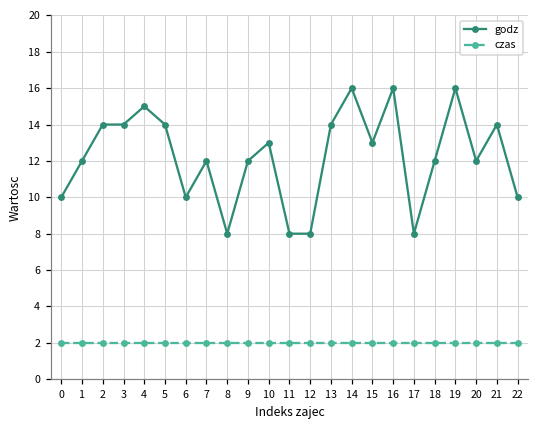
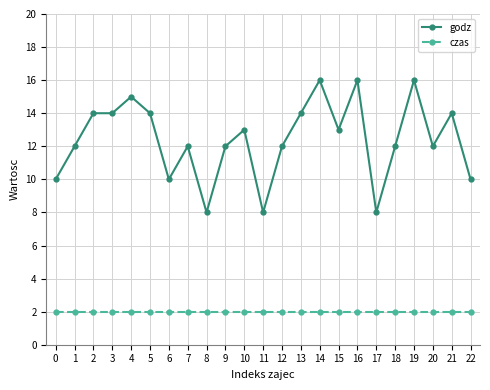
godz, 12: 8 -> 12
